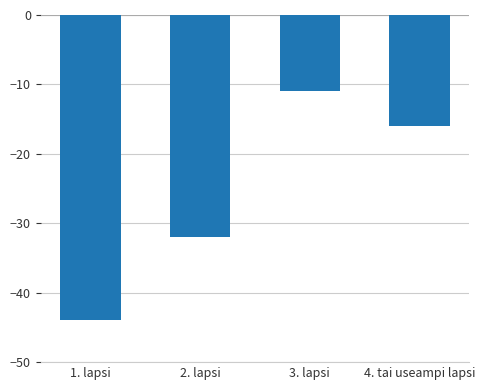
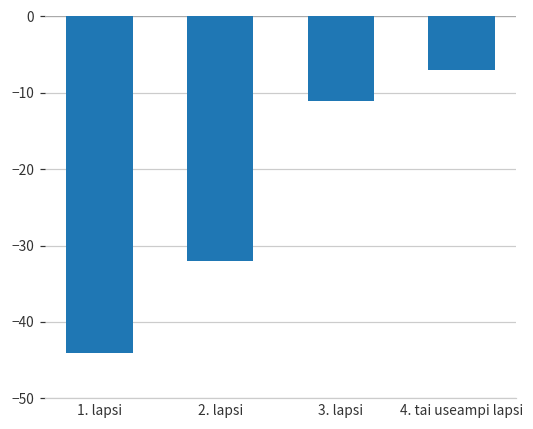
4. tai useampi lapsi: -16 -> -7
